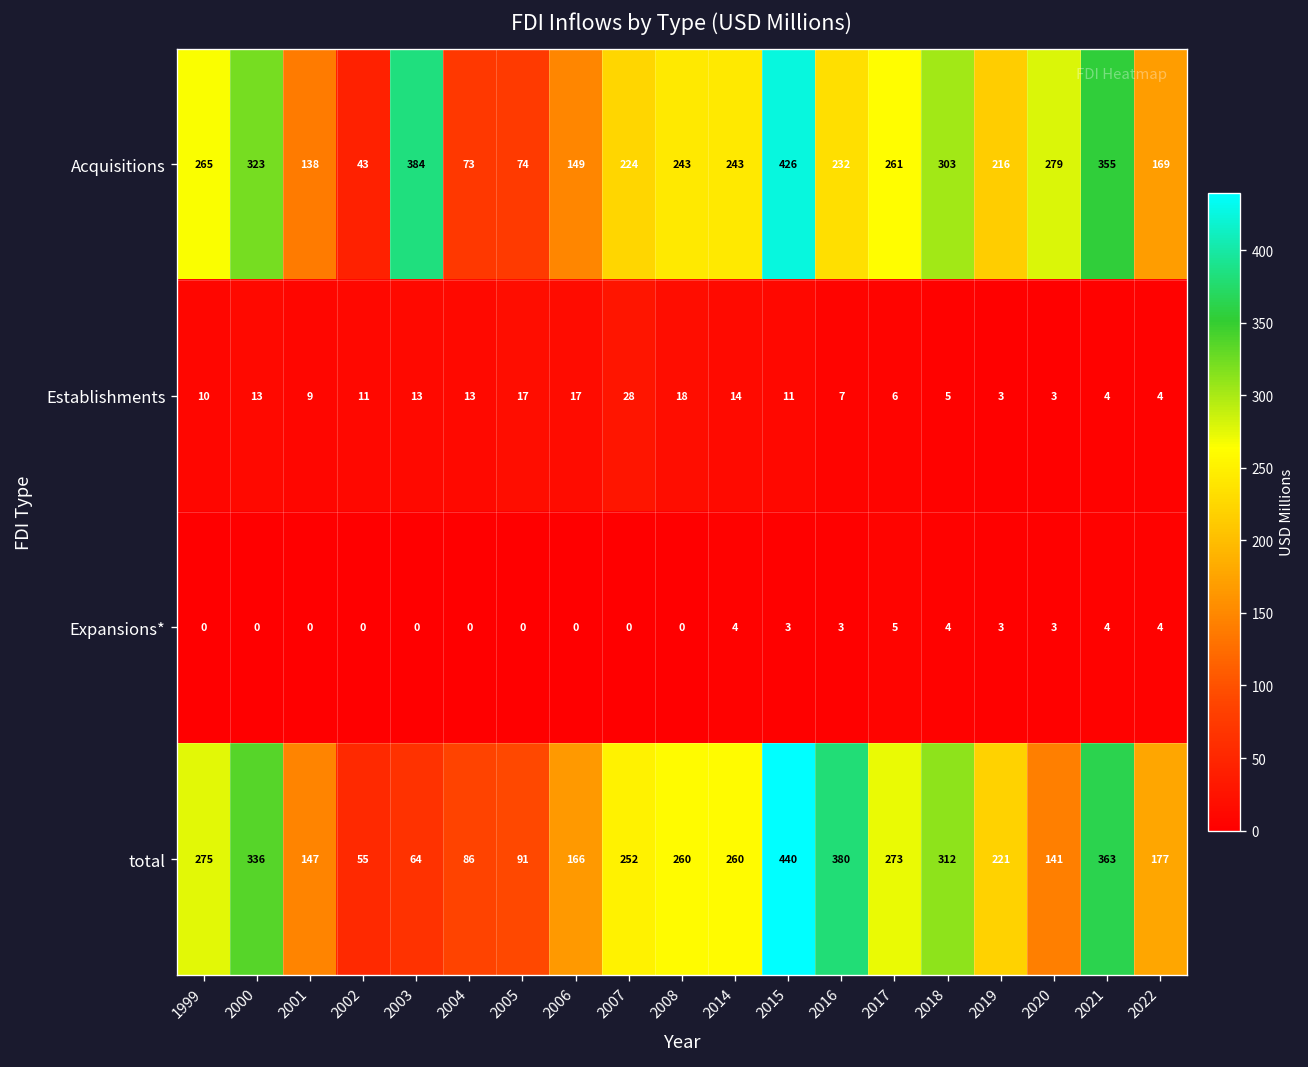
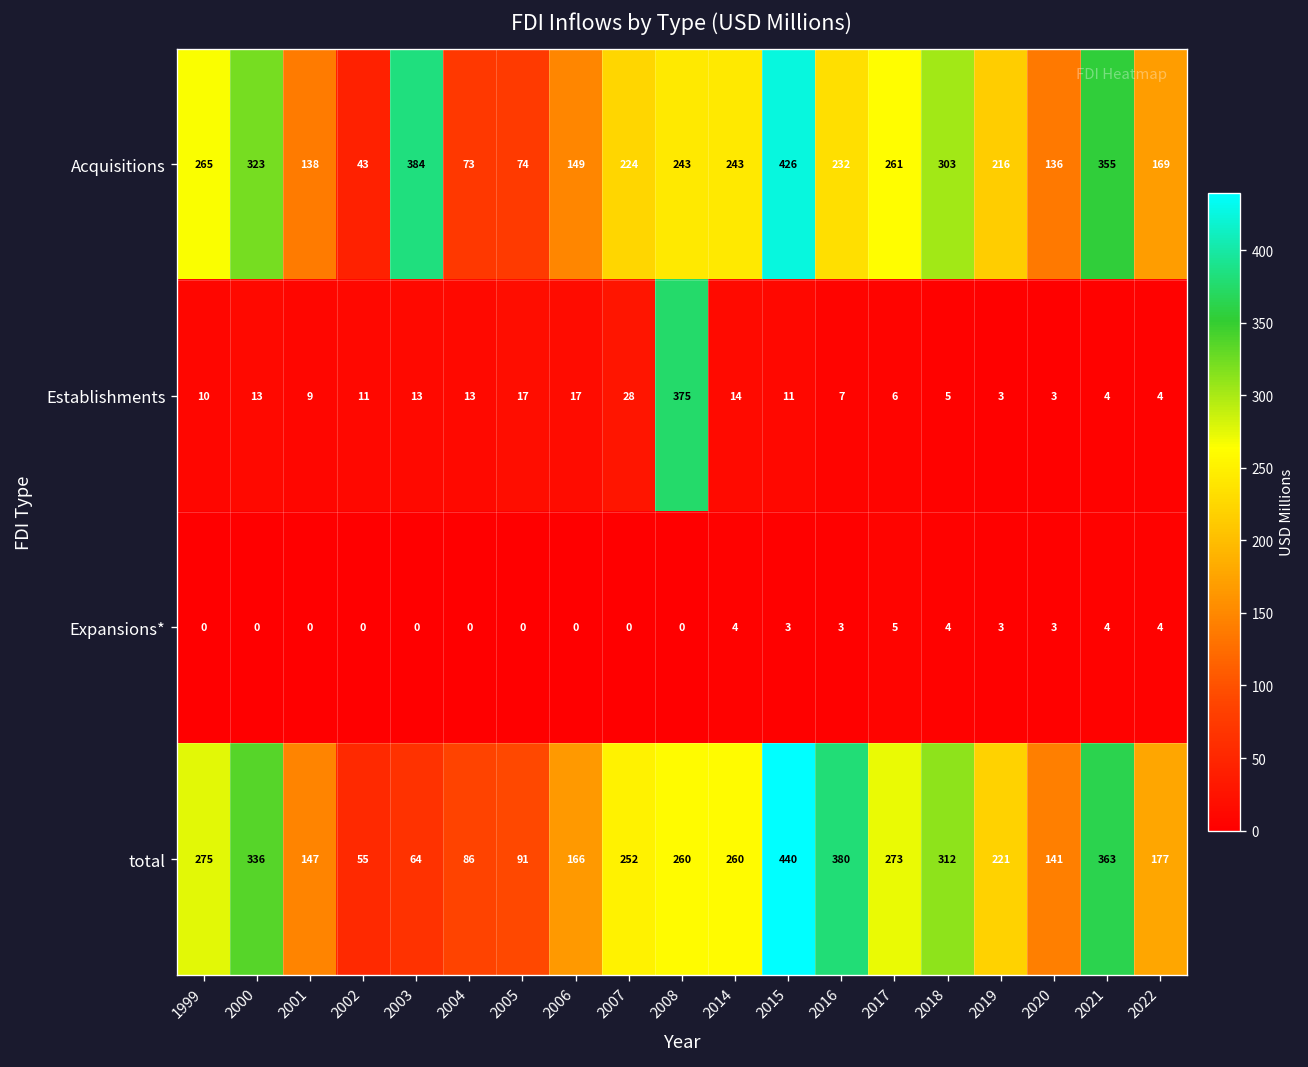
Acquisitions, 2020: 279 -> 136
Establishments, 2008: 18 -> 375
